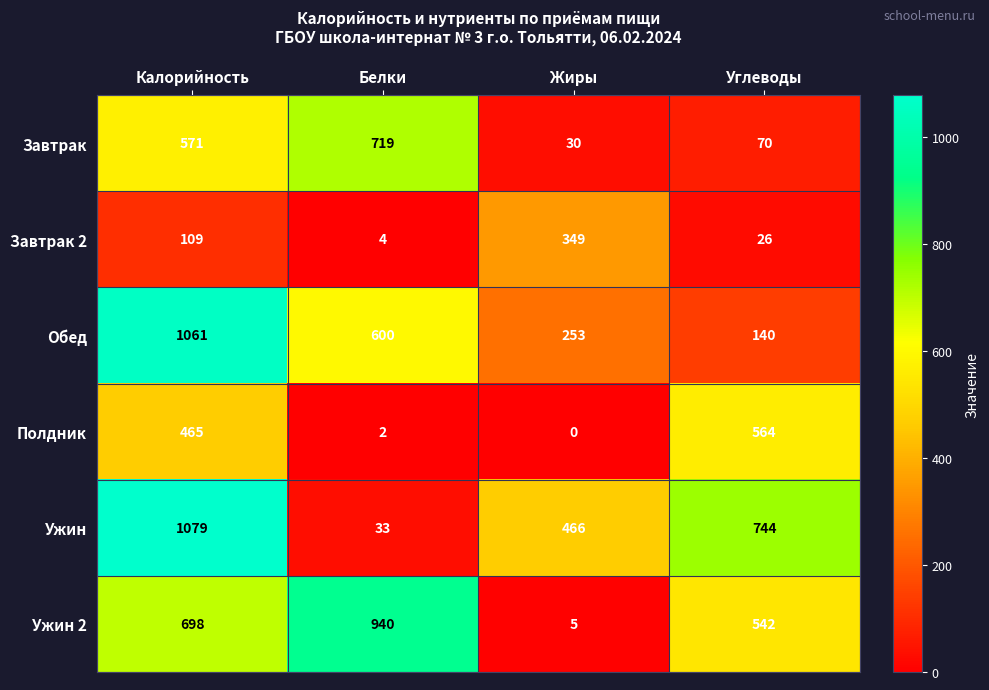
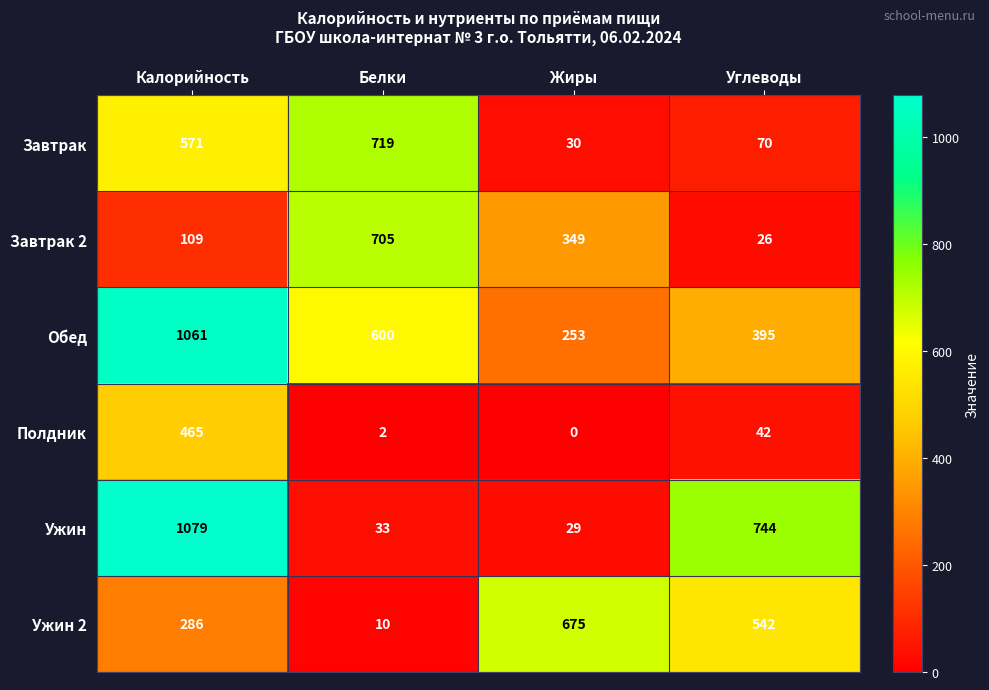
Завтрак 2, Белки: 4 -> 705
Обед, Углеводы: 140 -> 395
Полдник, Углеводы: 564 -> 42
Ужин, Жиры: 466 -> 29
Ужин 2, Калорийность: 698 -> 286
Ужин 2, Белки: 940 -> 10
Ужин 2, Жиры: 5 -> 675
